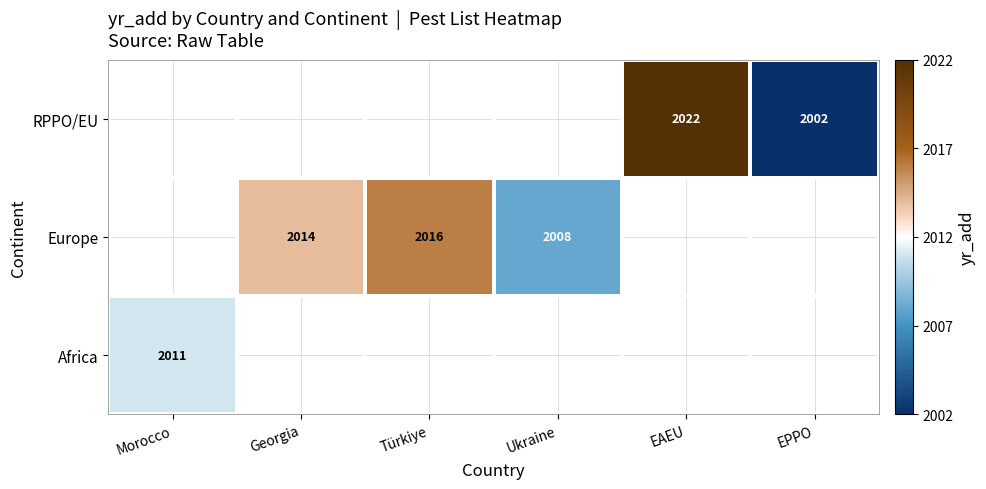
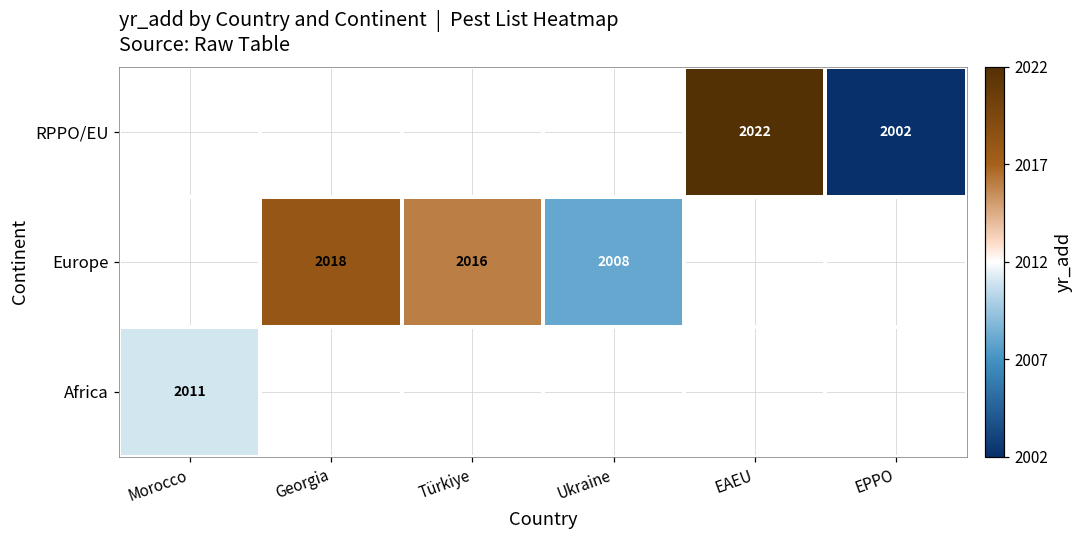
Europe, Georgia: 2014 -> 2018
